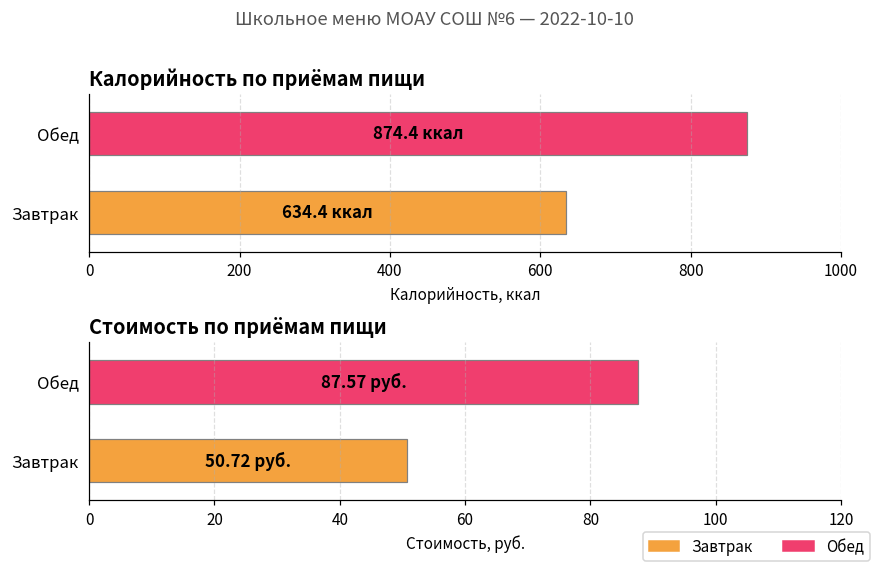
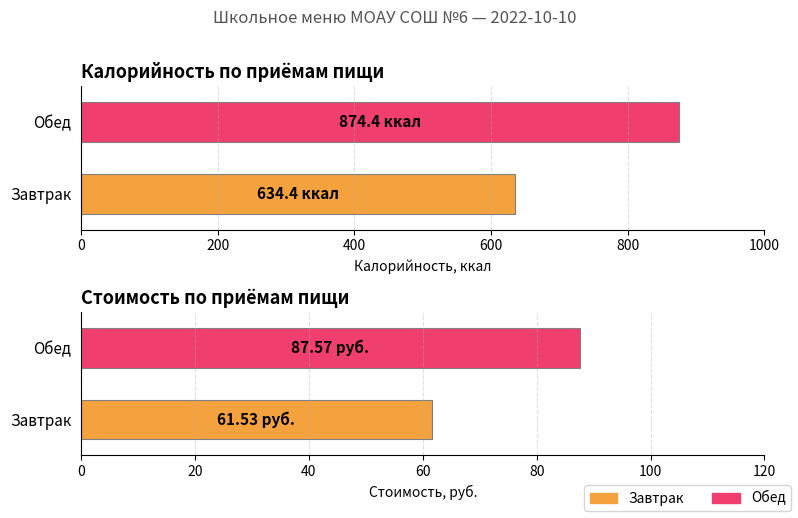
Стоимость по приёмам пищи, Завтрак: 50.72 -> 61.53
